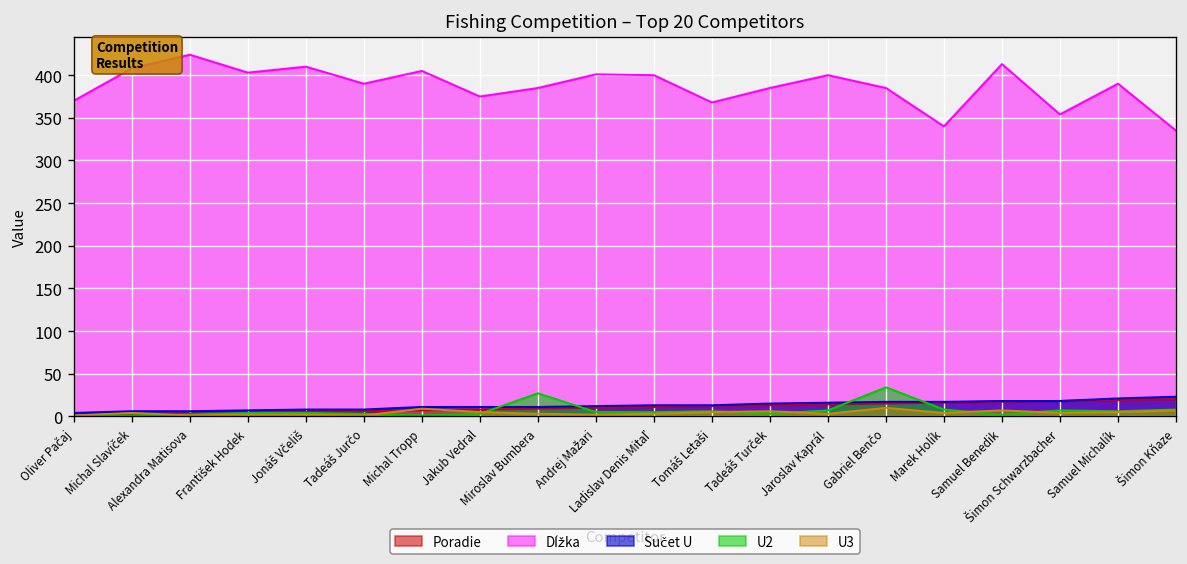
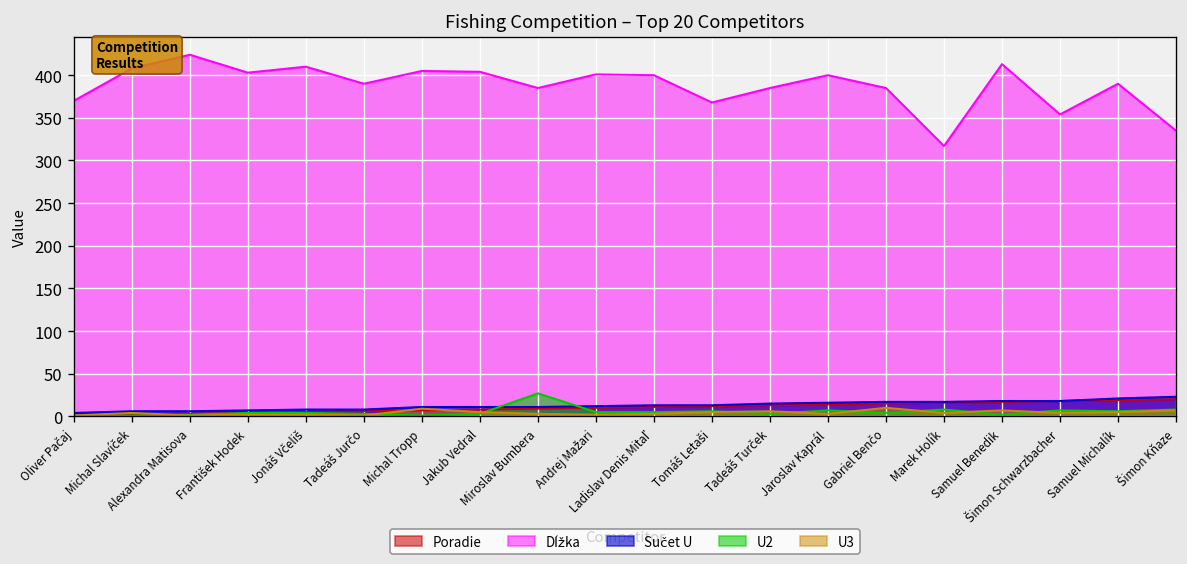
Dĺžka, Jakub Vedral: 380 -> 400
U2, Gabriel Benčo: 30 -> 0
Dĺžka, Marek Holík: 340 -> 320
